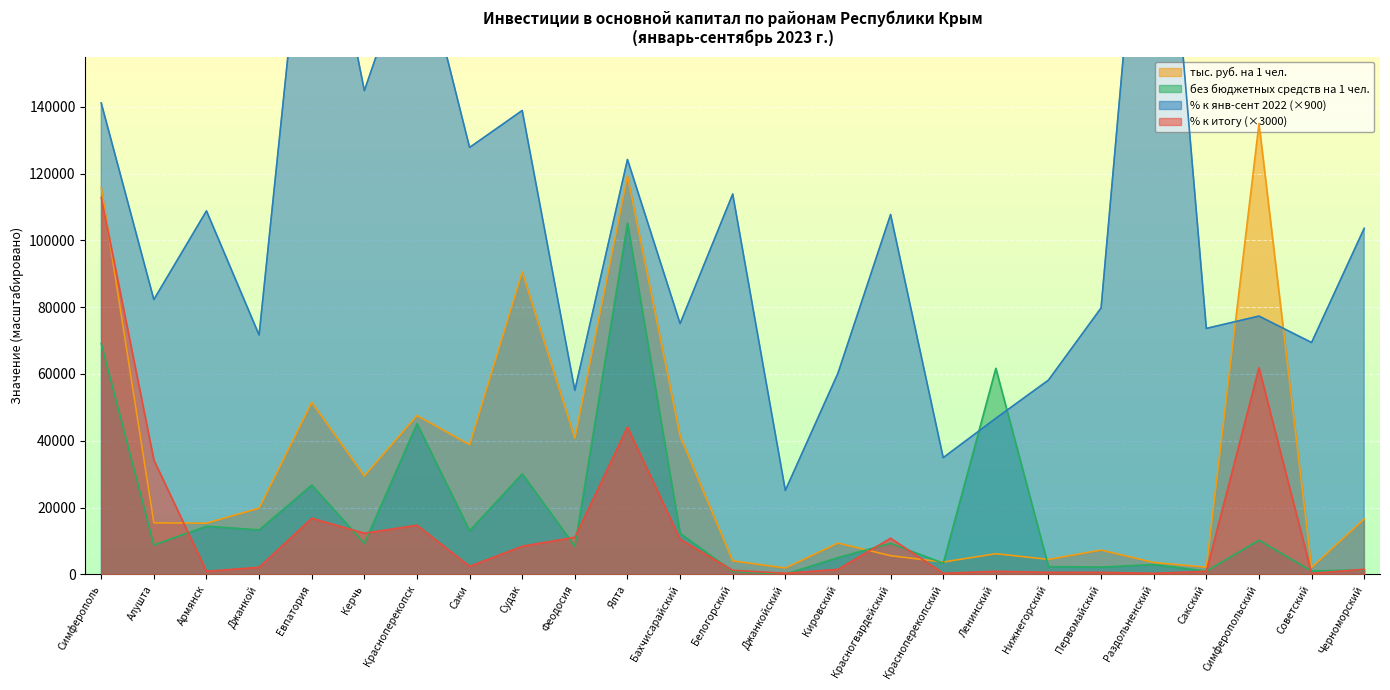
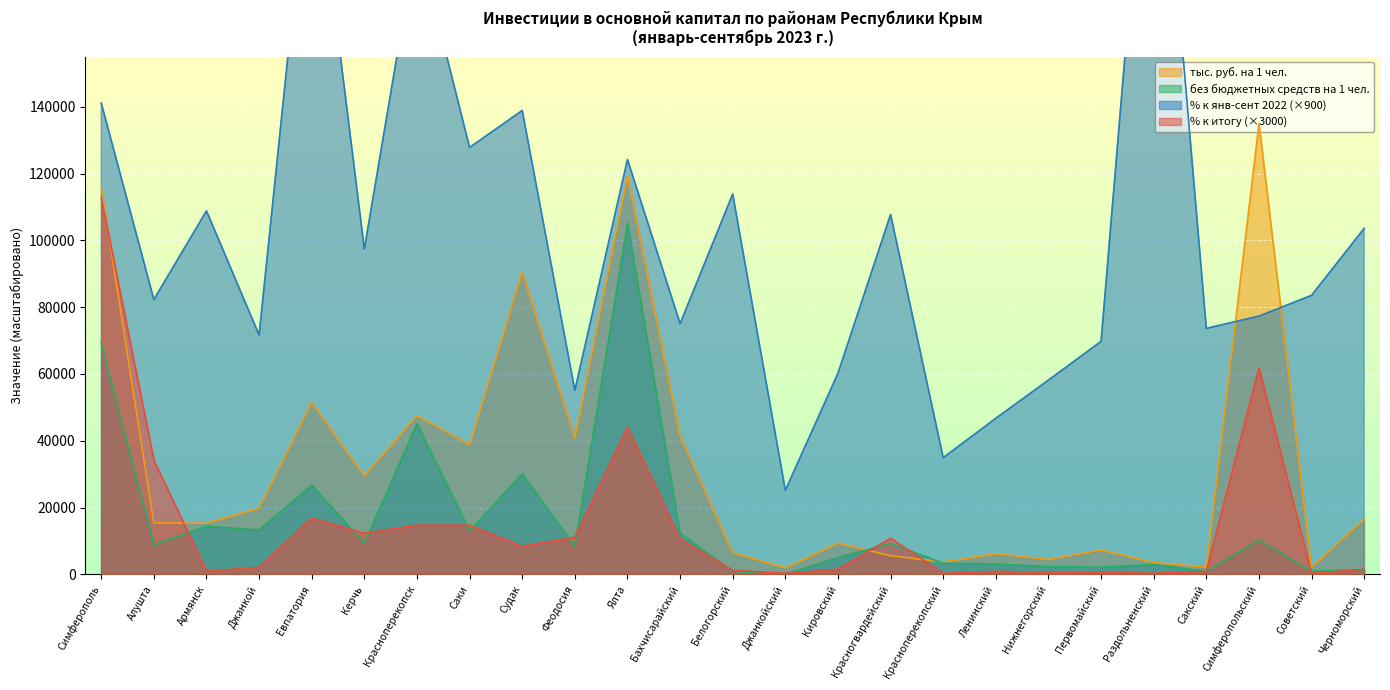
% к янв-сент 2022 (×900), Керчь: 145000 -> 97000
% к итогу (×3000), Саки: 2000 -> 15000
тыс. руб. на 1 чел., Белогорский: 4000 -> 7000
без бюджетных средств на 1 чел., Ленинский: 62000 -> 3000
% к янв-сент 2022 (×900), Первомайский: 80000 -> 70000
% к янв-сент 2022 (×900), Советский: 69000 -> 84000
